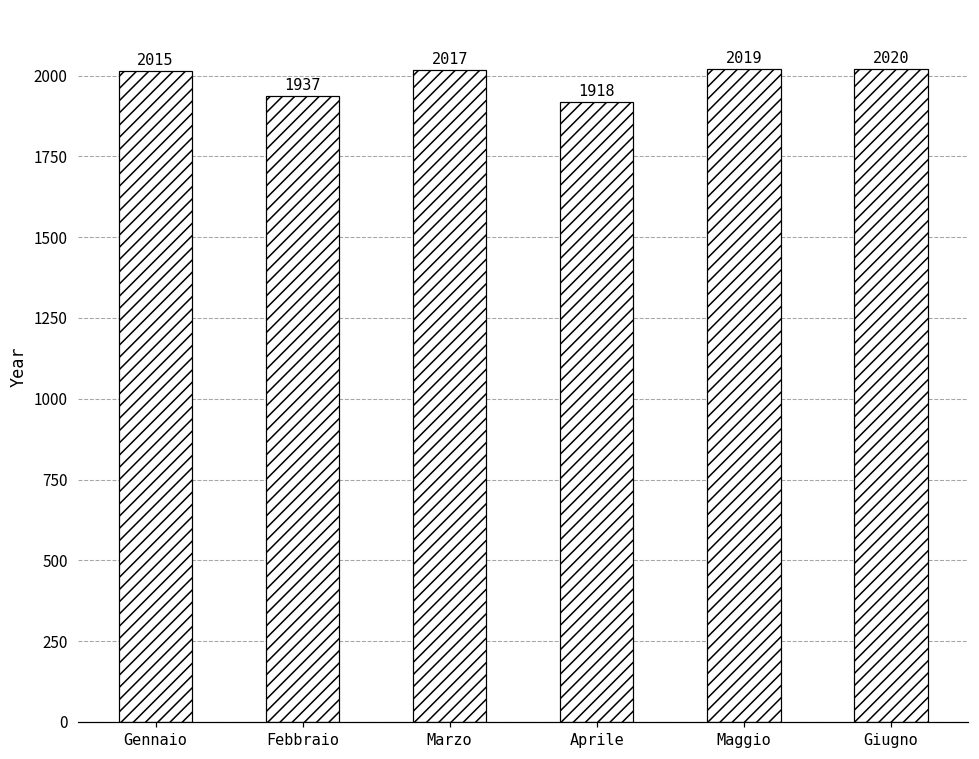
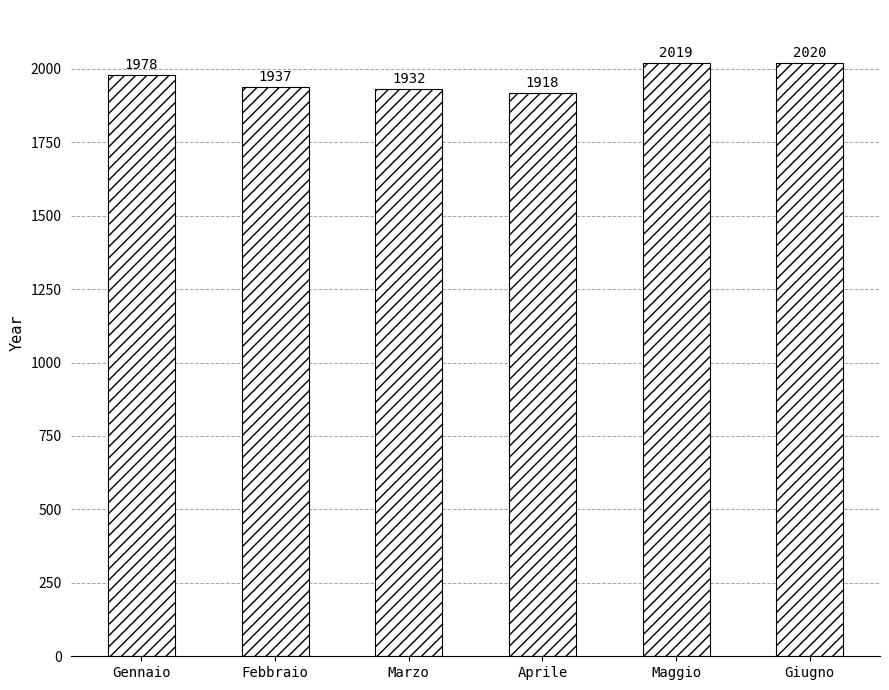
Gennaio: 2015 -> 1978
Marzo: 2017 -> 1932
